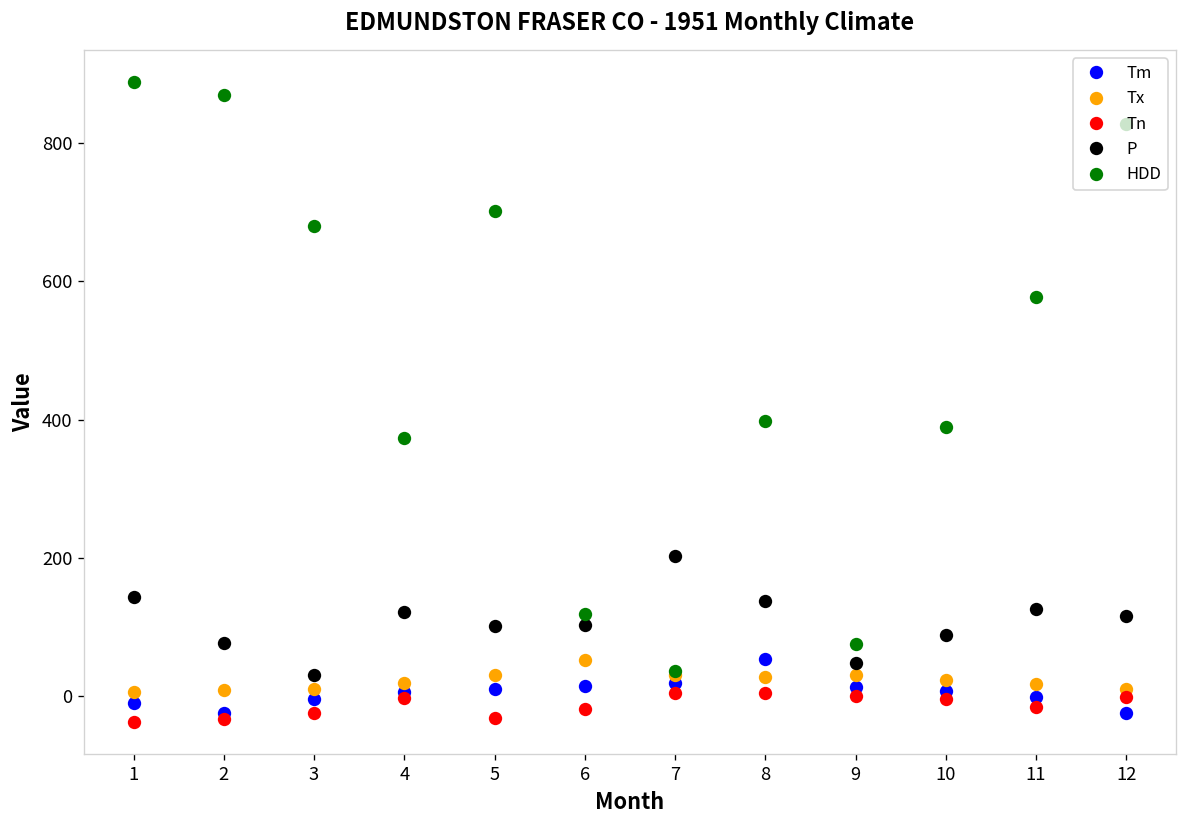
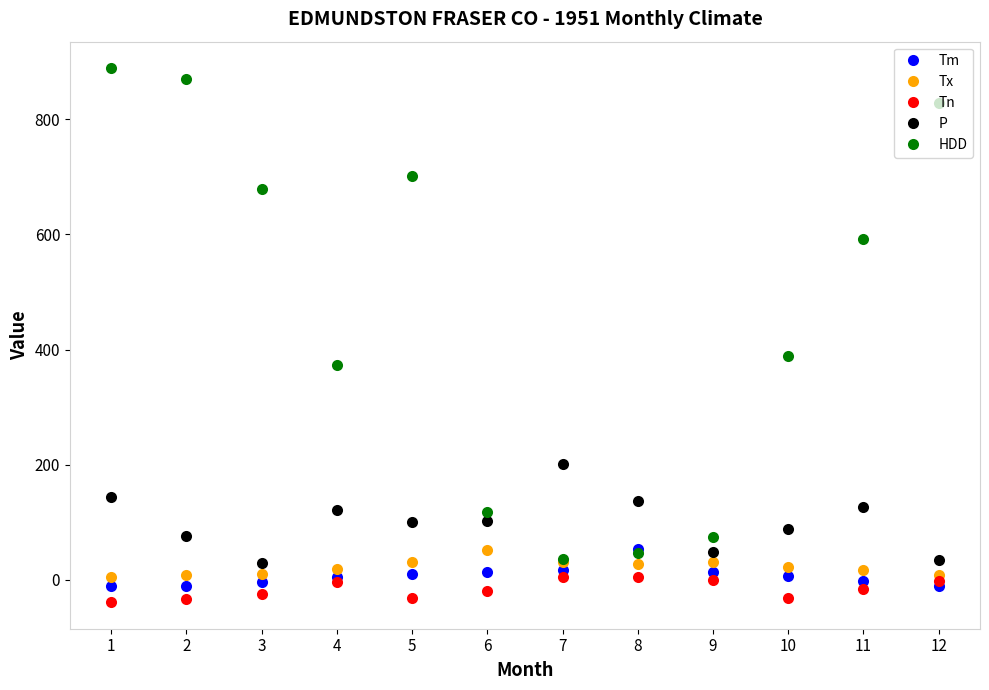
Tm, 2: -30 -> -10
HDD, 8: 400 -> 50
Tn, 10: -10 -> -30
HDD, 11: 580 -> 590
Tm, 12: -20 -> -10
P, 12: 120 -> 30
